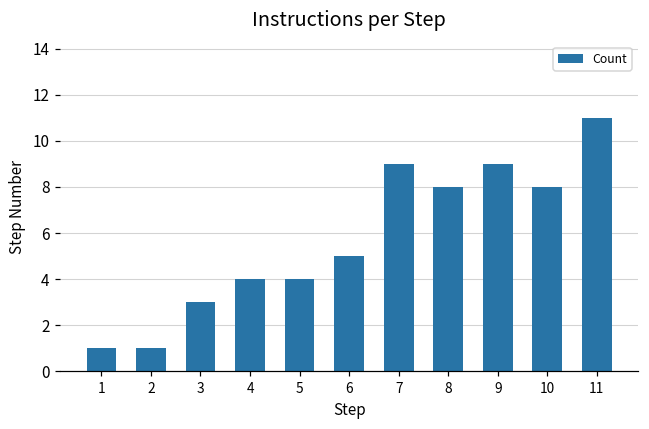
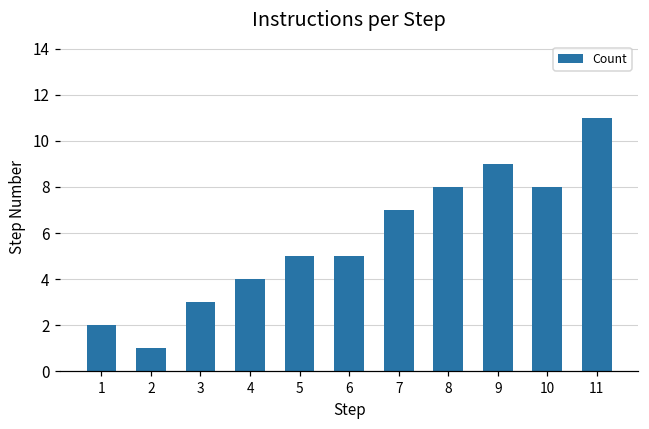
1: 1 -> 2
5: 4 -> 5
7: 9 -> 7
